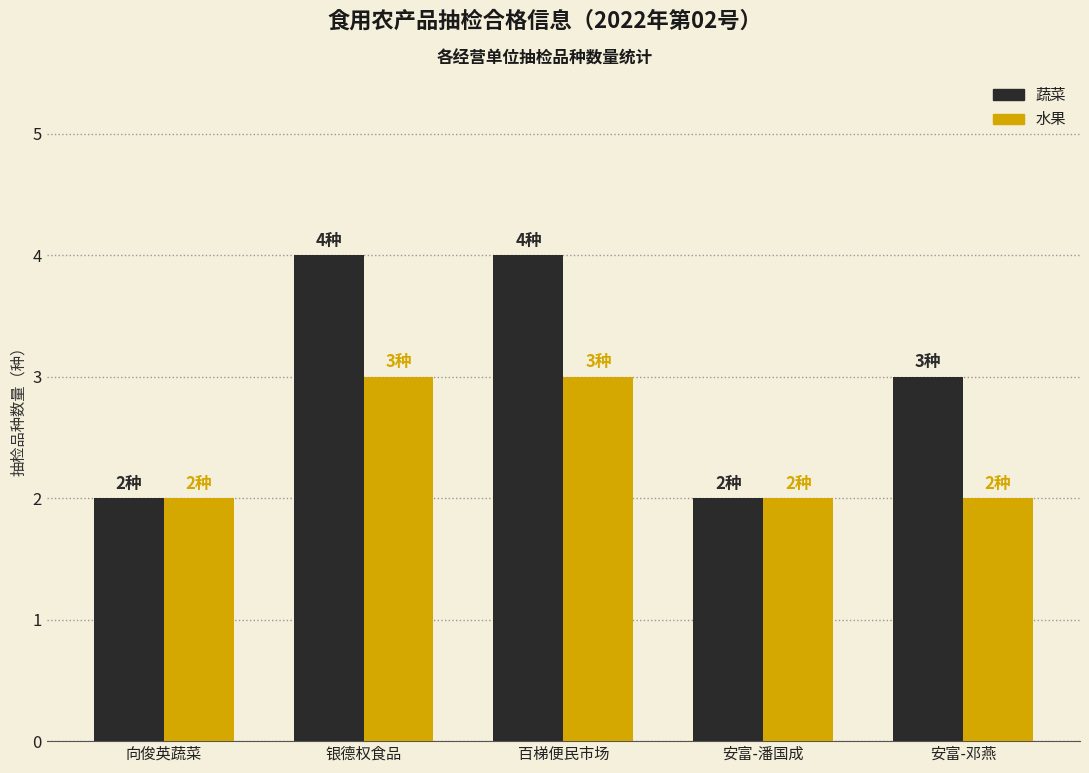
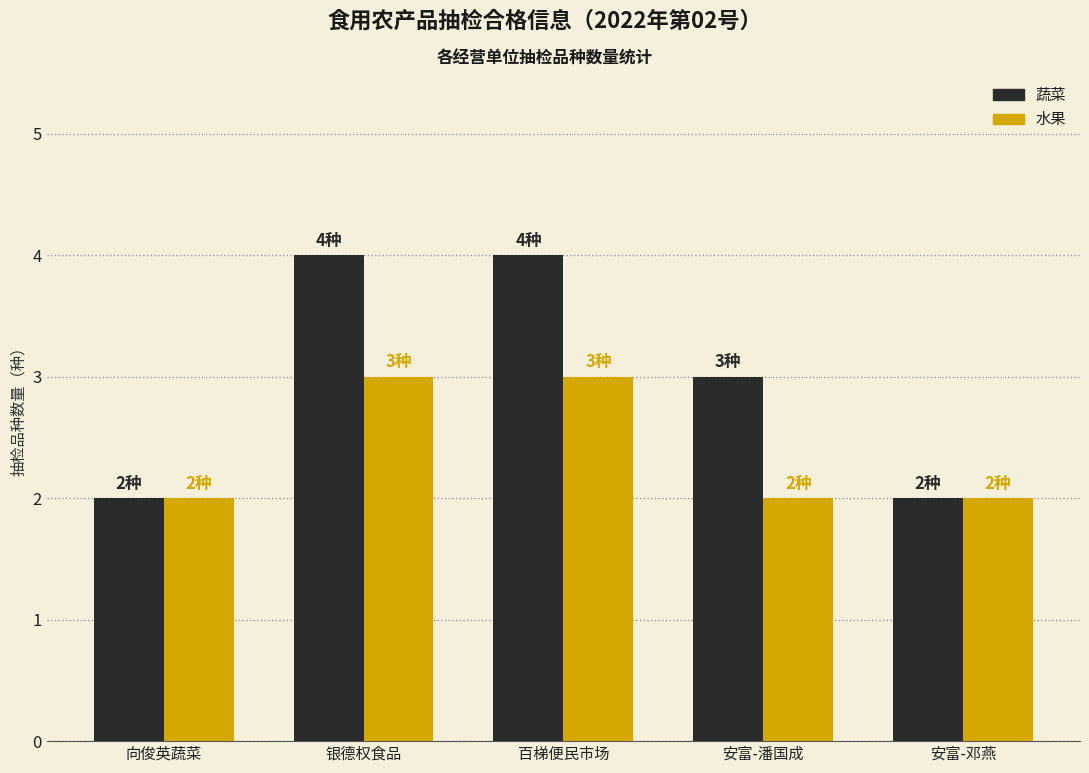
蔬菜, 安富-潘国成: 2种 -> 3种
蔬菜, 安富-邓燕: 3种 -> 2种
